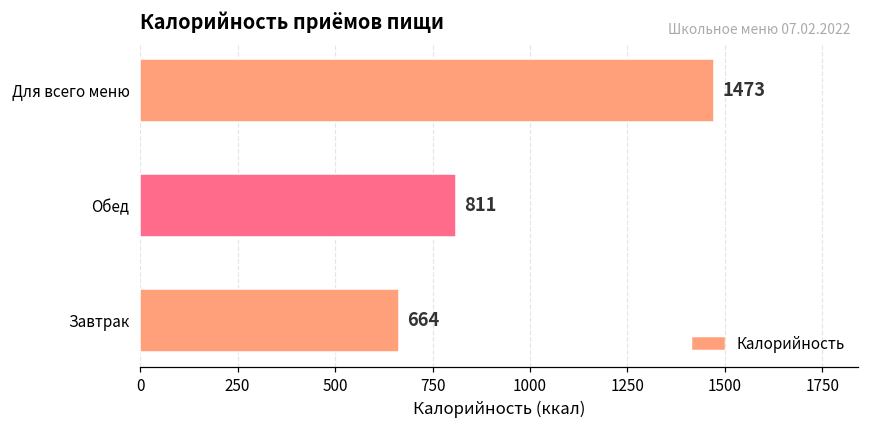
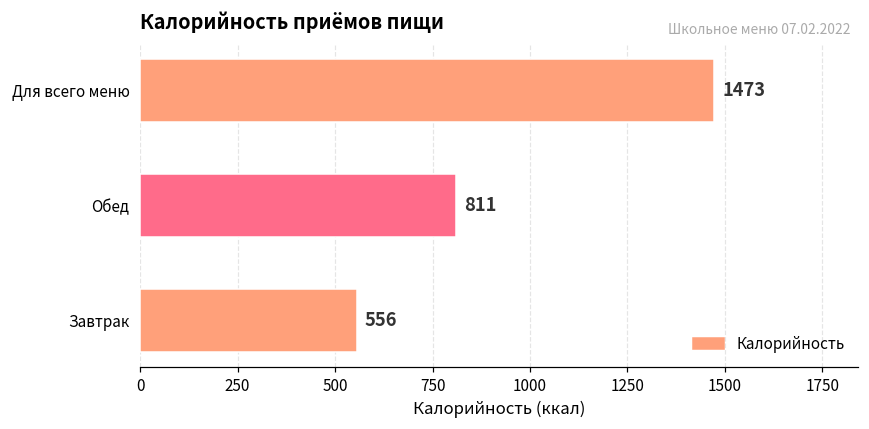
Завтрак: 664 -> 556
